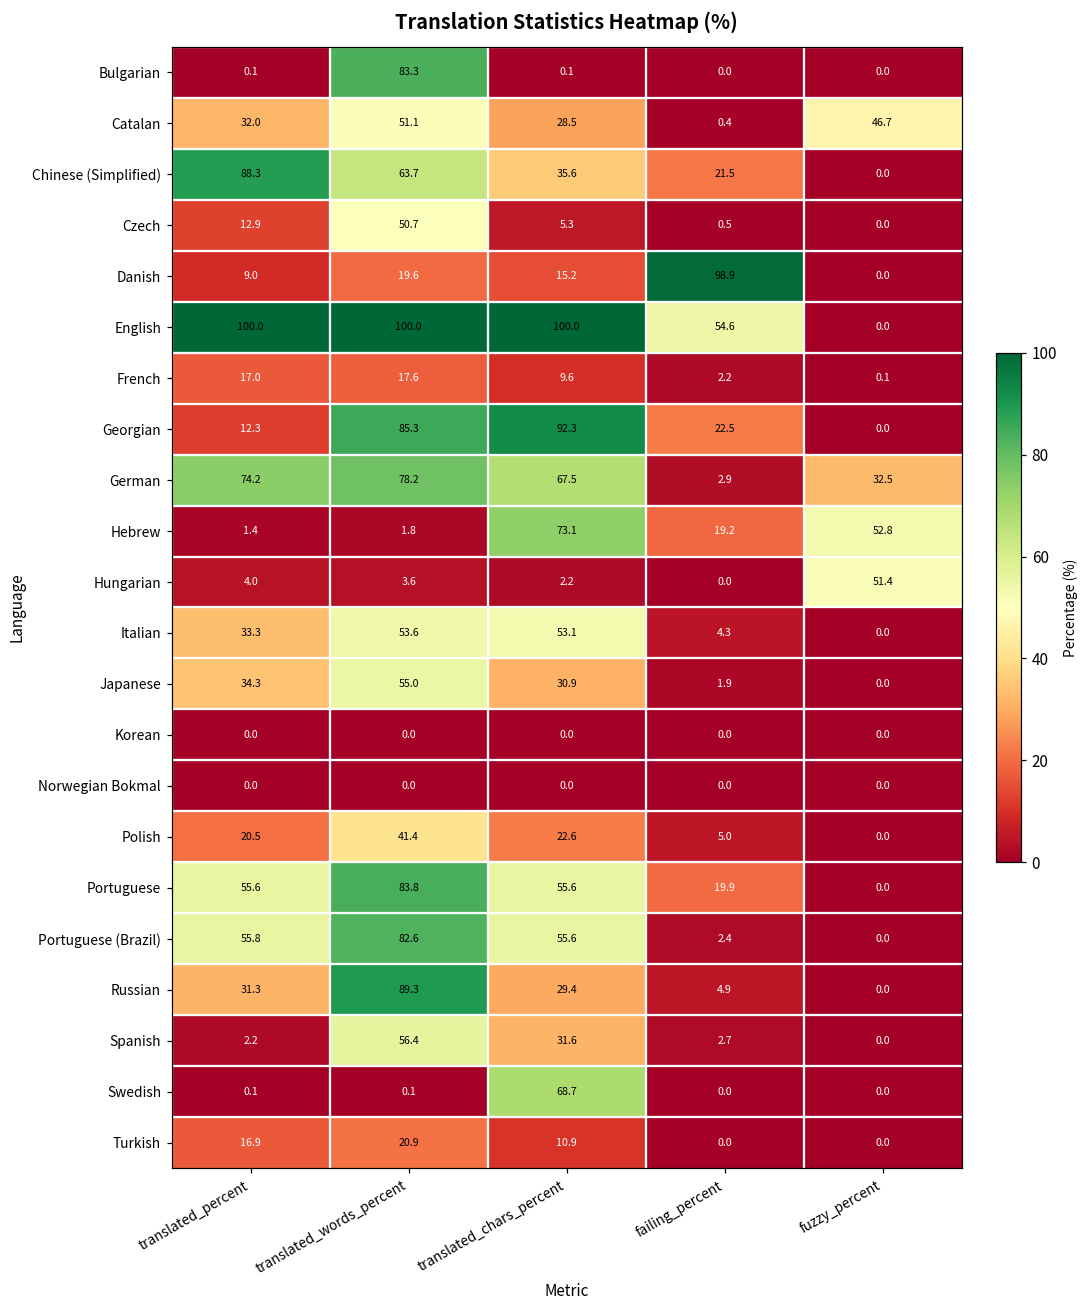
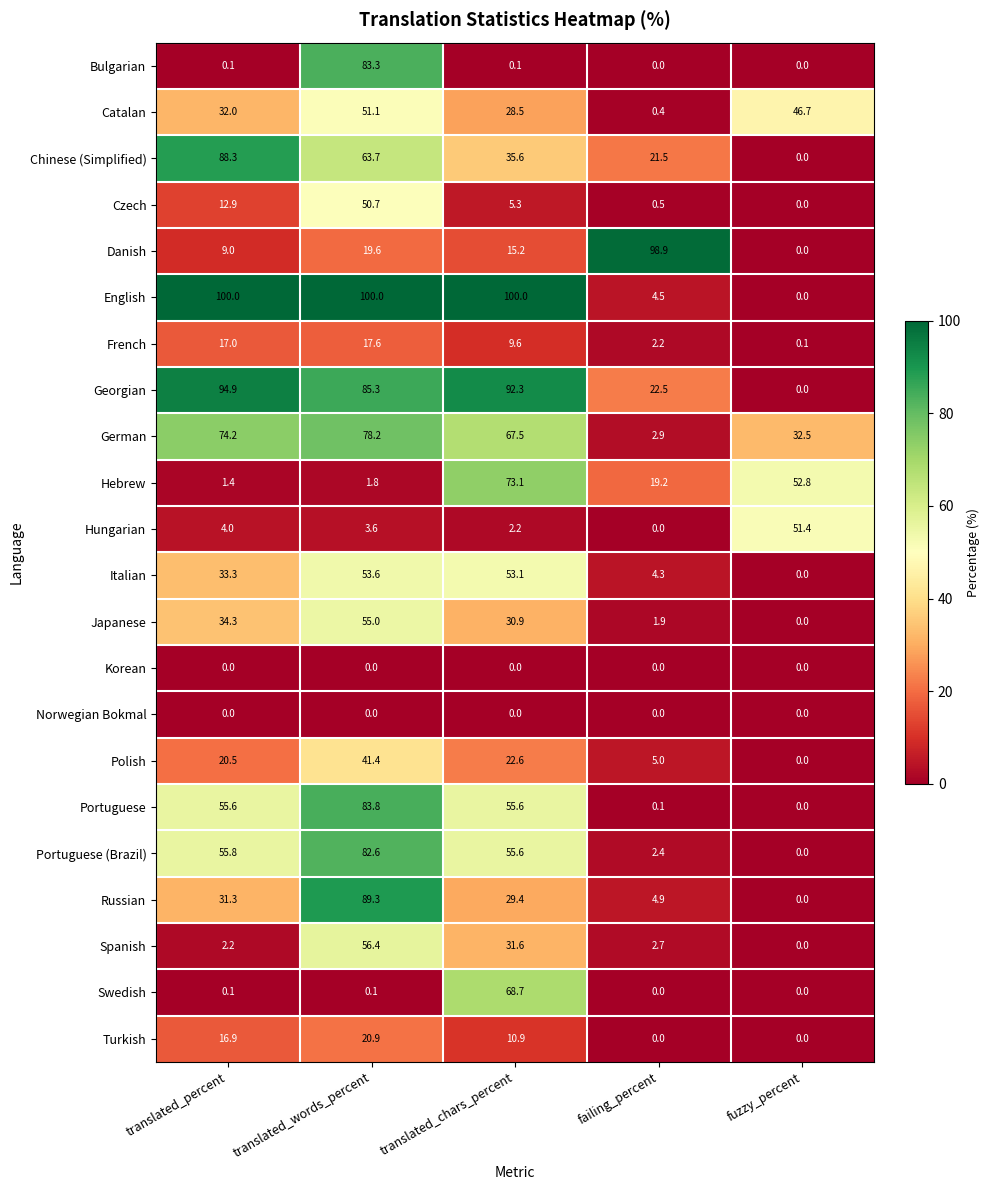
English, failing_percent: 54.6 -> 4.5
Georgian, translated_percent: 12.3 -> 94.9
Portuguese, failing_percent: 19.9 -> 0.1
